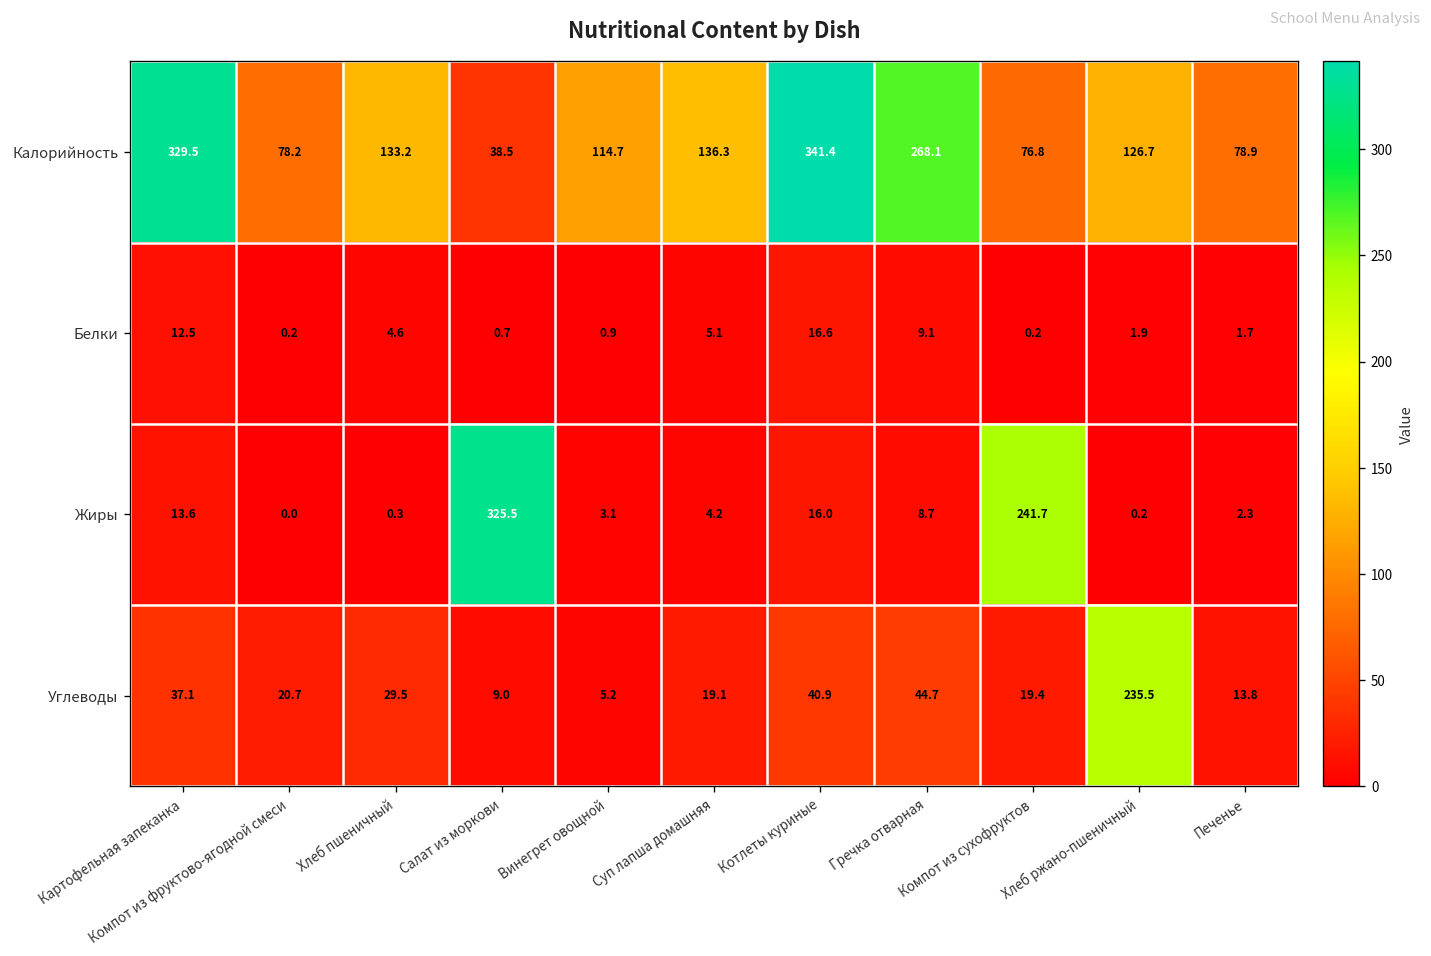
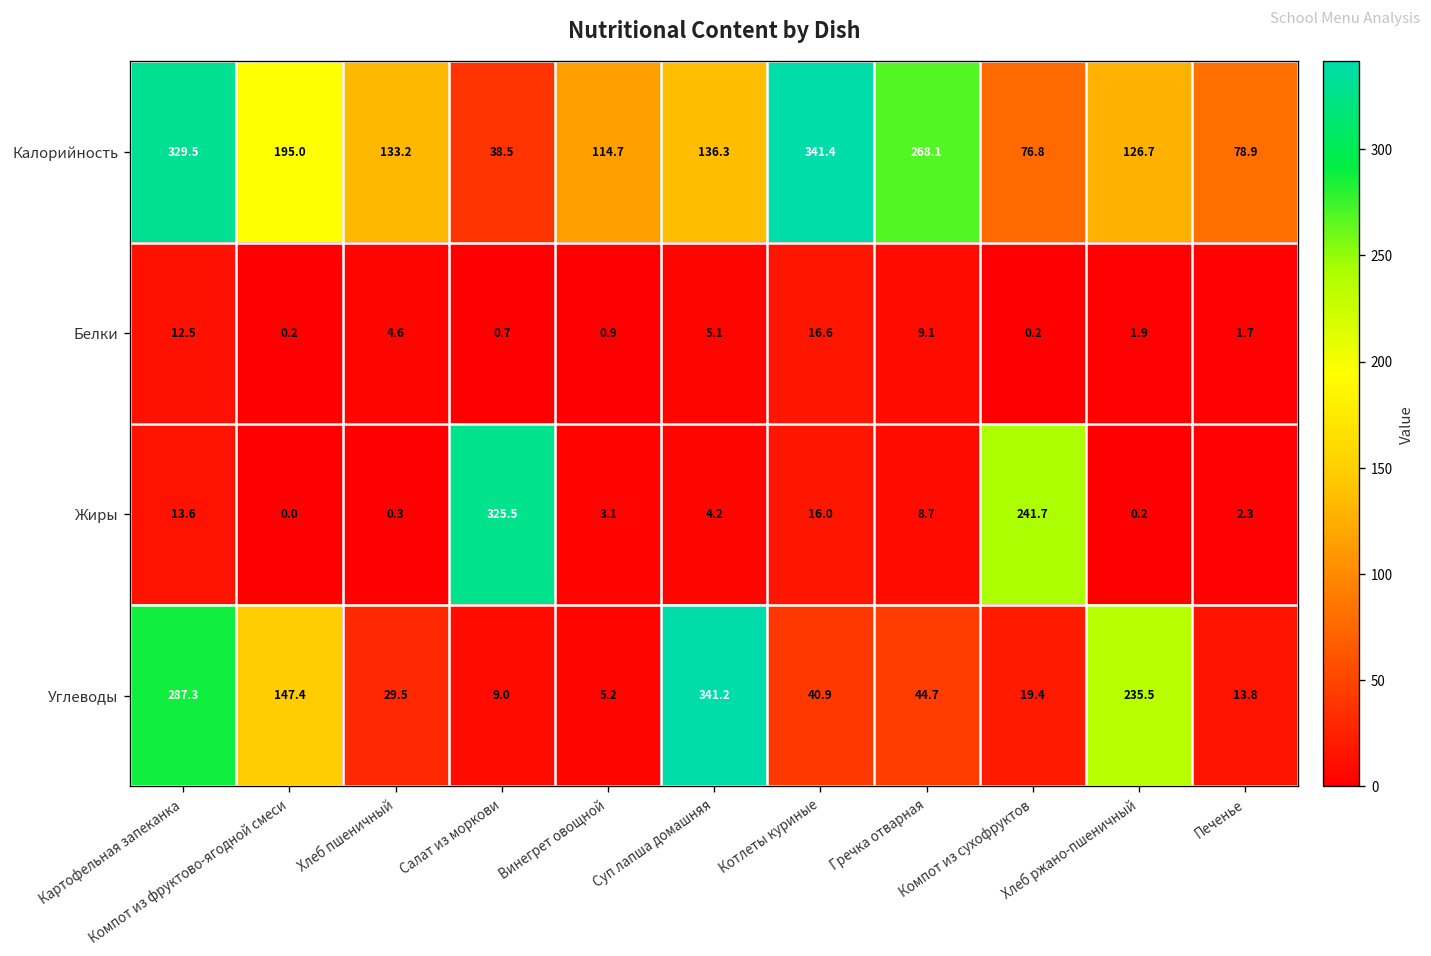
Калорийность, Компот из фруктово-ягодной смеси: 78.2 -> 195.0
Углеводы, Картофельная запеканка: 37.1 -> 287.3
Углеводы, Компот из фруктово-ягодной смеси: 20.7 -> 147.4
Углеводы, Суп лапша домашняя: 19.1 -> 341.2
